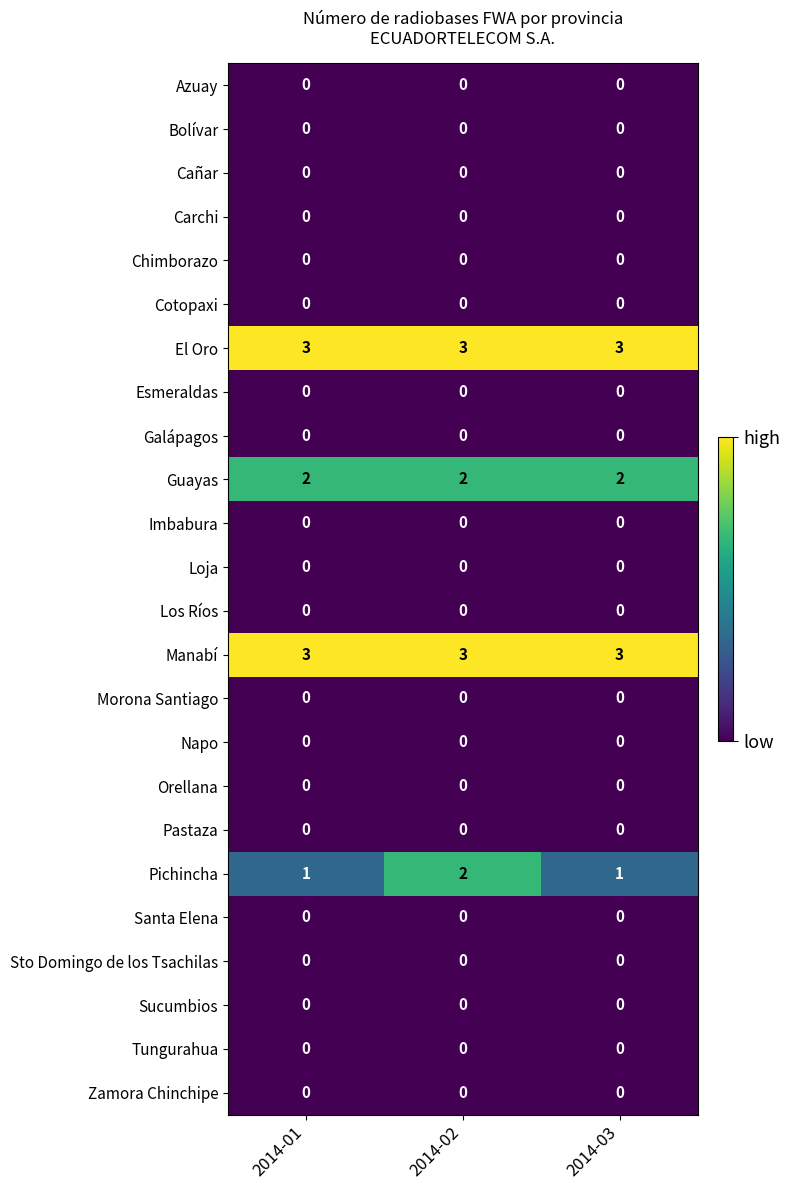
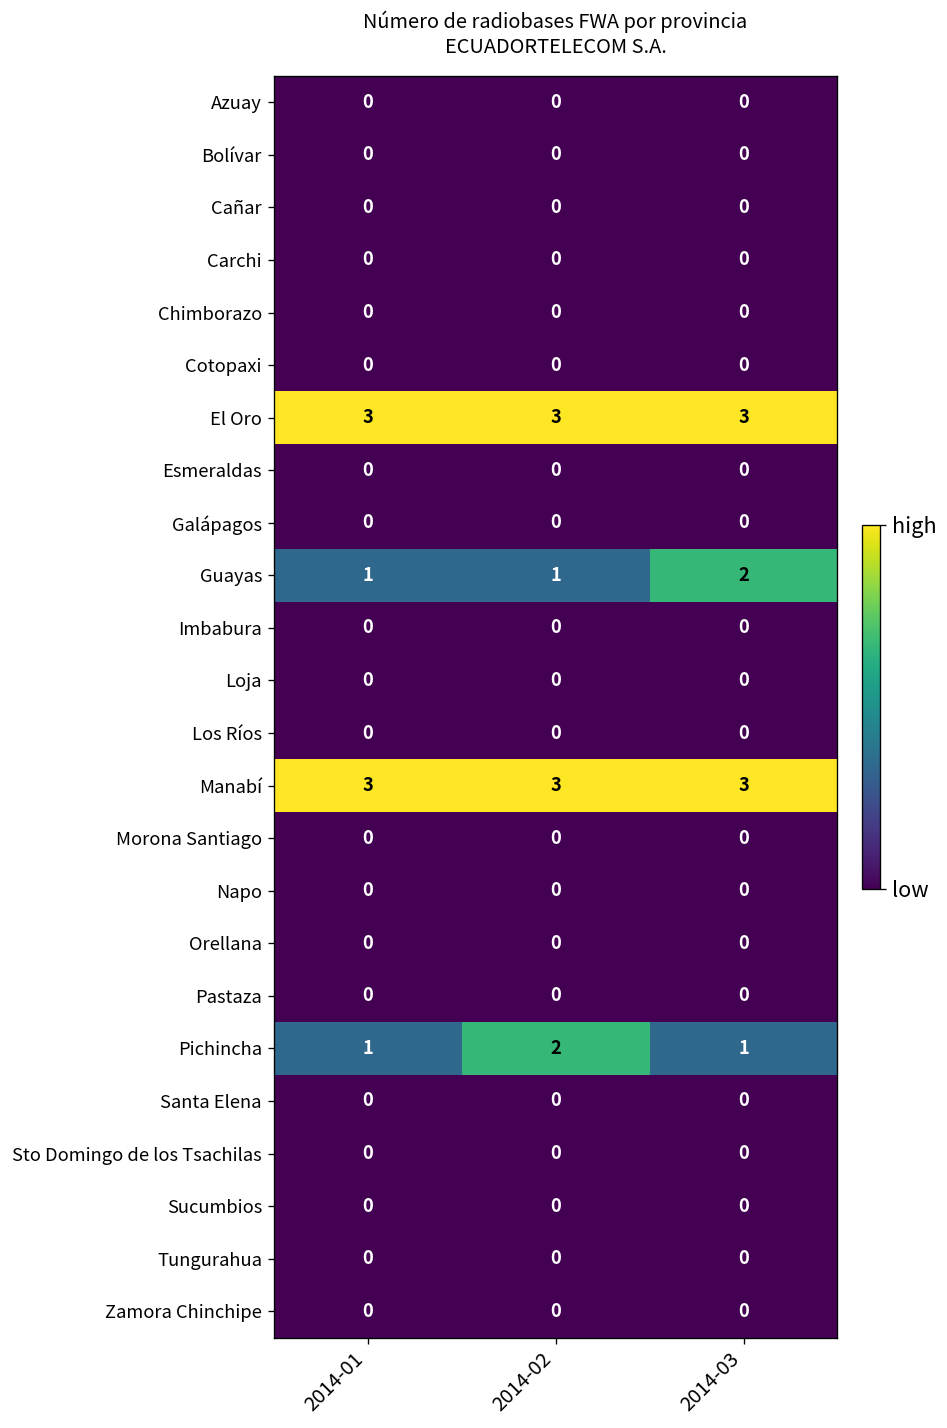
Guayas, 2014-01: 2 -> 1
Guayas, 2014-02: 2 -> 1
